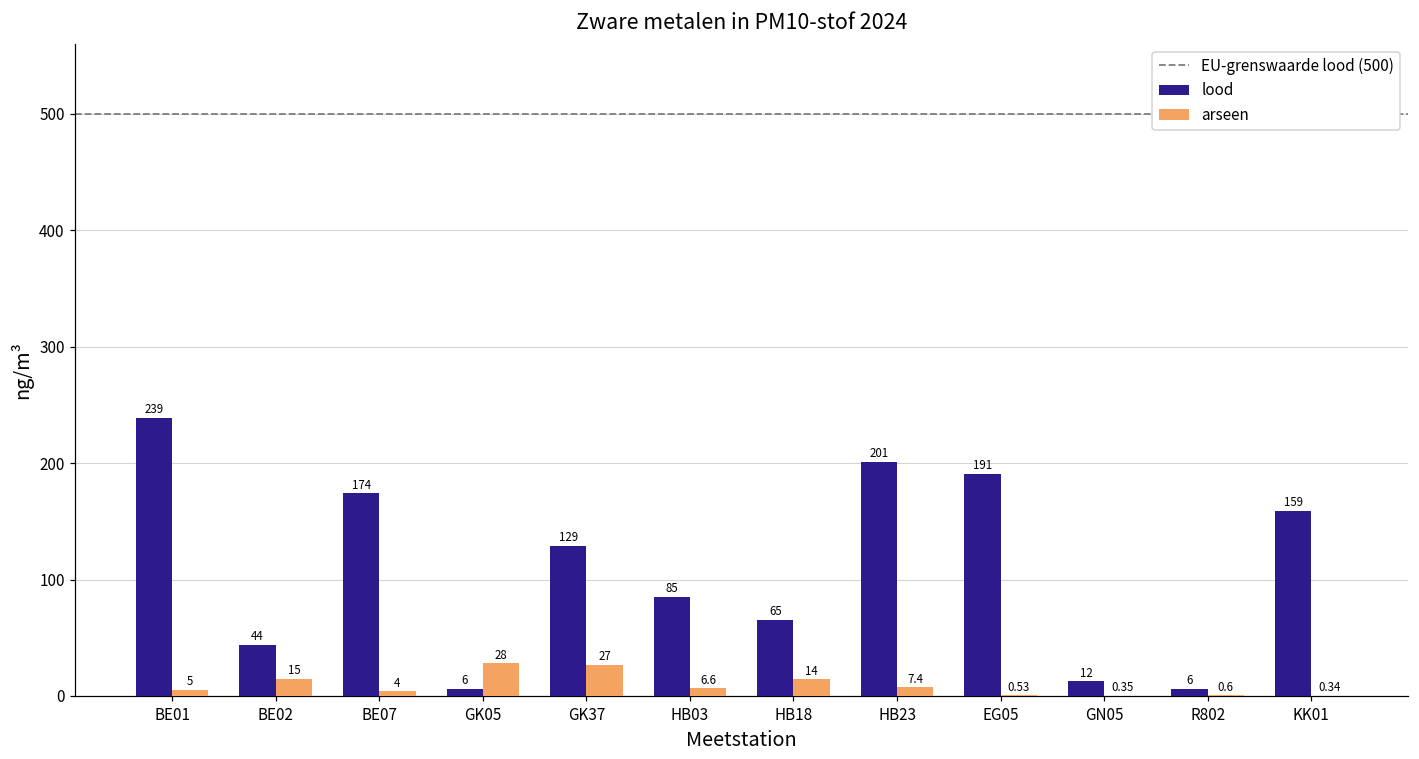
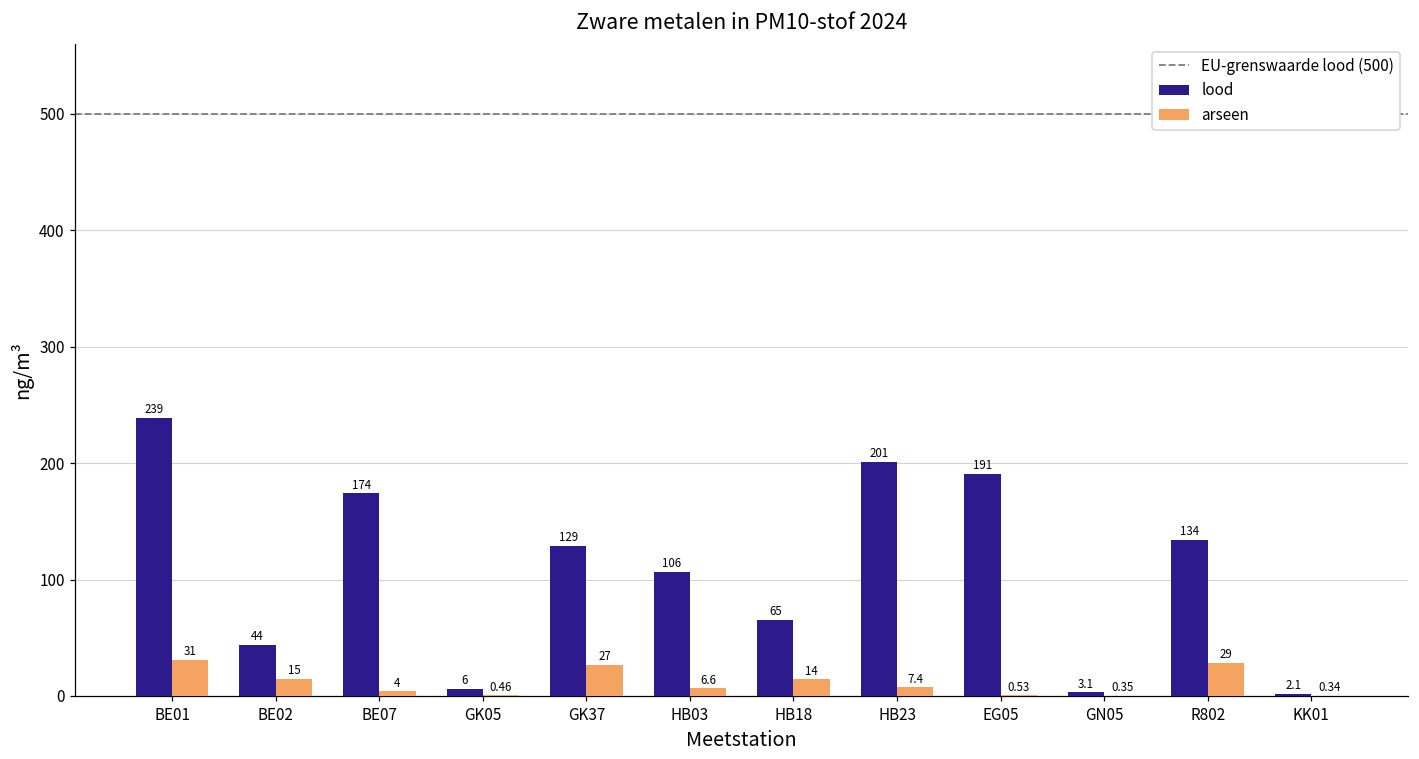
arseen, BE01: 5 -> 31
arseen, GK05: 28 -> 0.46
lood, HB03: 85 -> 106
lood, GN05: 12 -> 3.1
lood, R802: 6 -> 134
arseen, R802: 0.6 -> 29
lood, KK01: 159 -> 2.1
